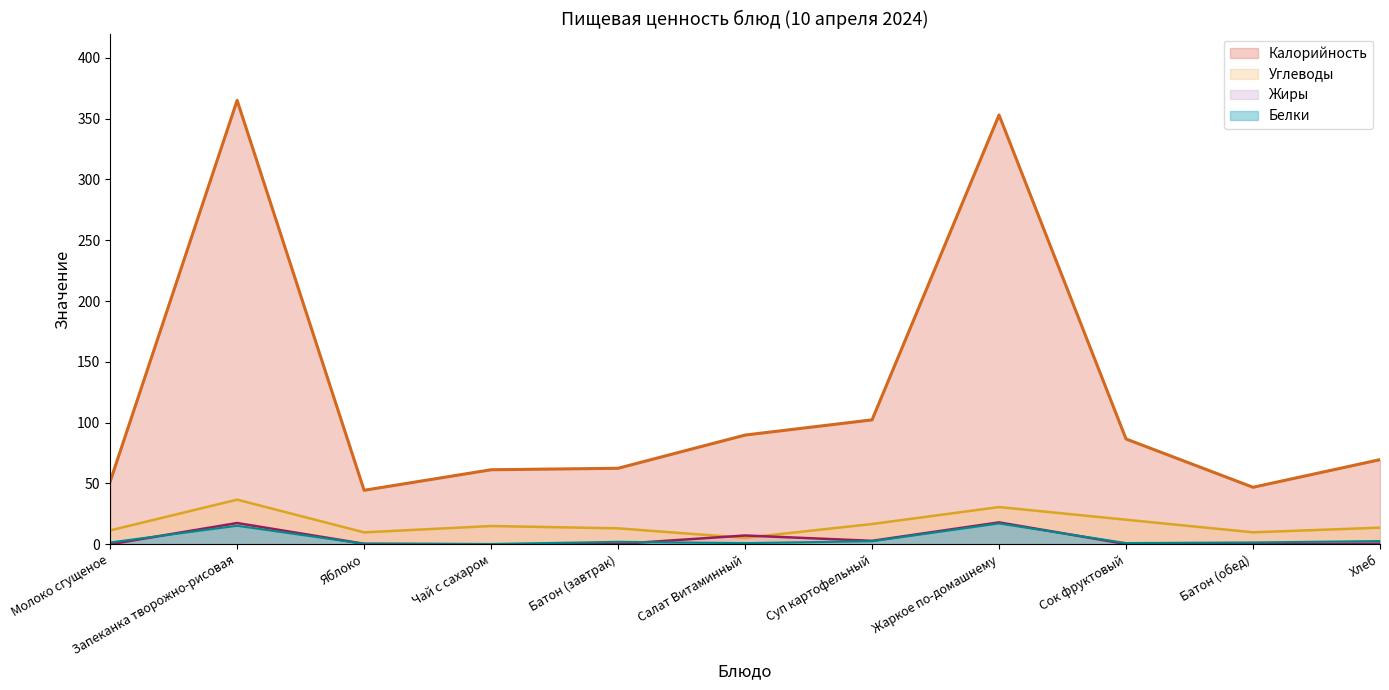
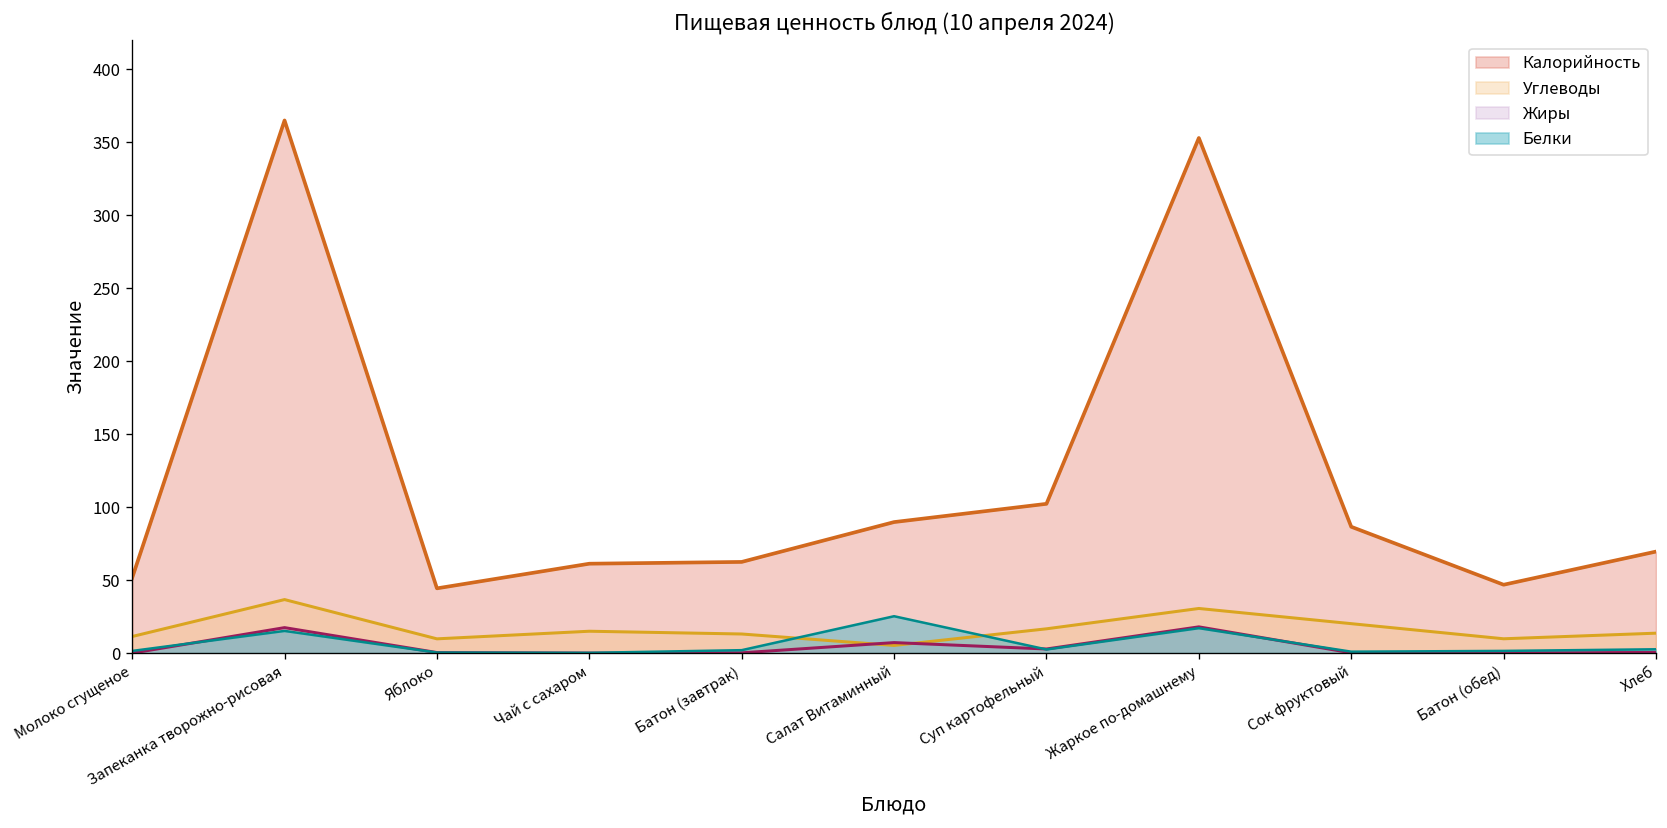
Белки, Салат Витаминный: 1 -> 25
